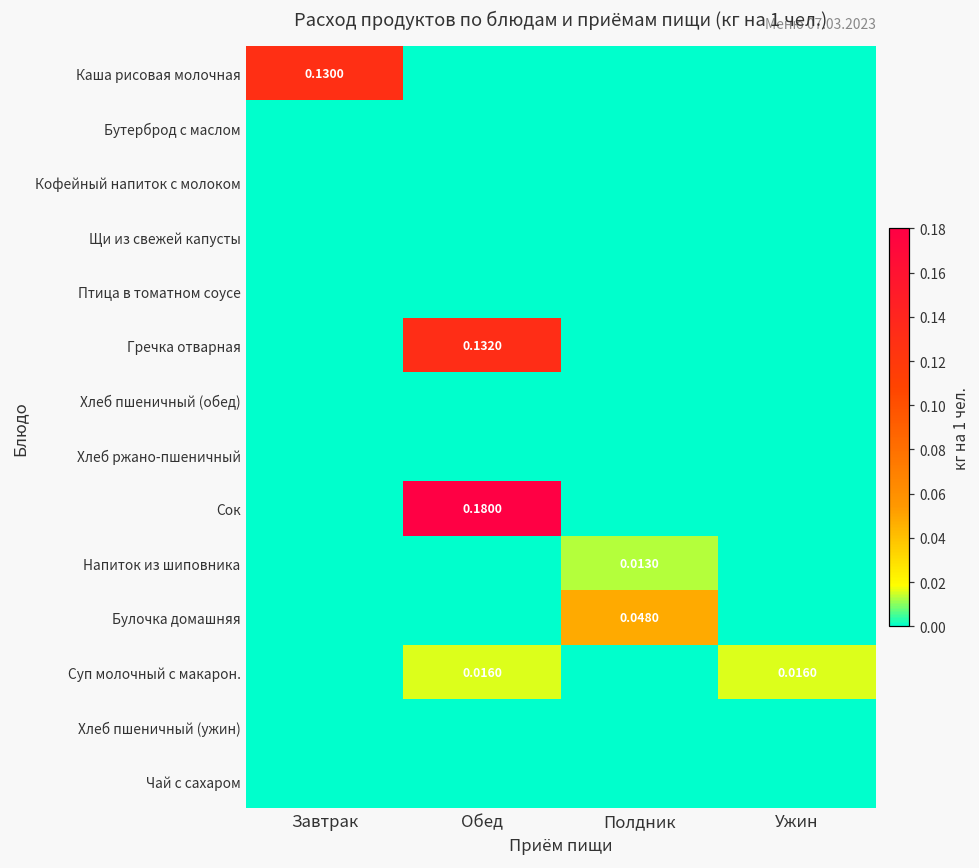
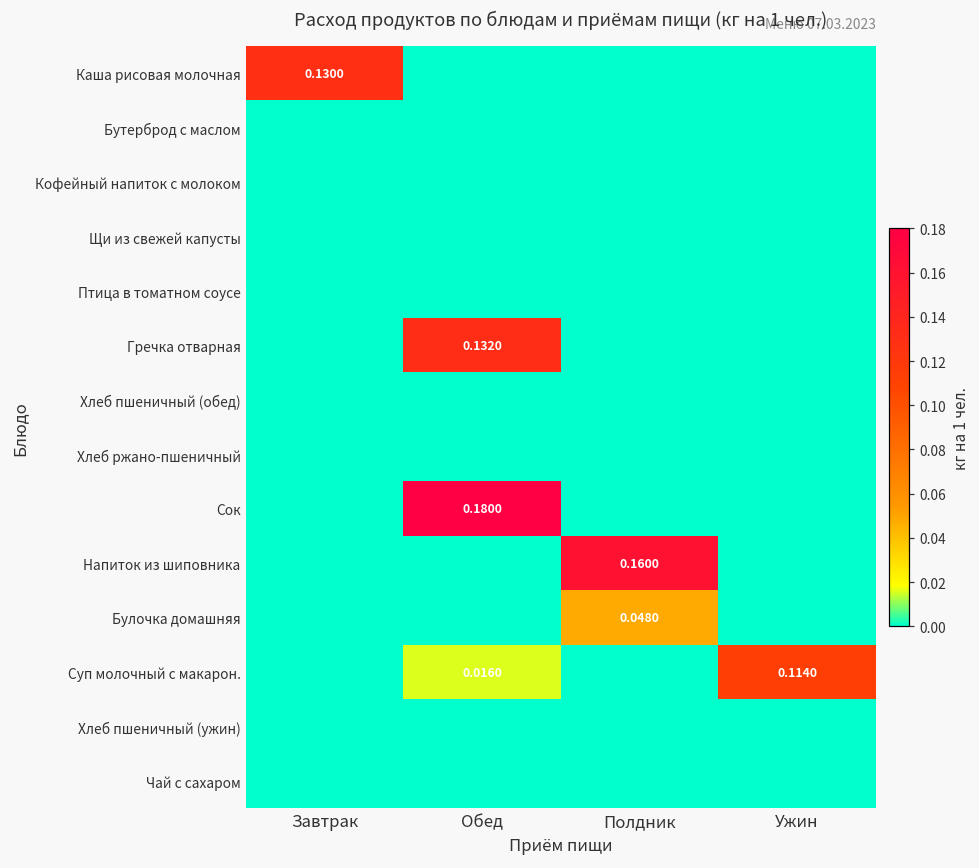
Напиток из шиповника, Полдник: 0.0130 -> 0.1600
Суп молочный с макарон., Ужин: 0.0160 -> 0.1140
